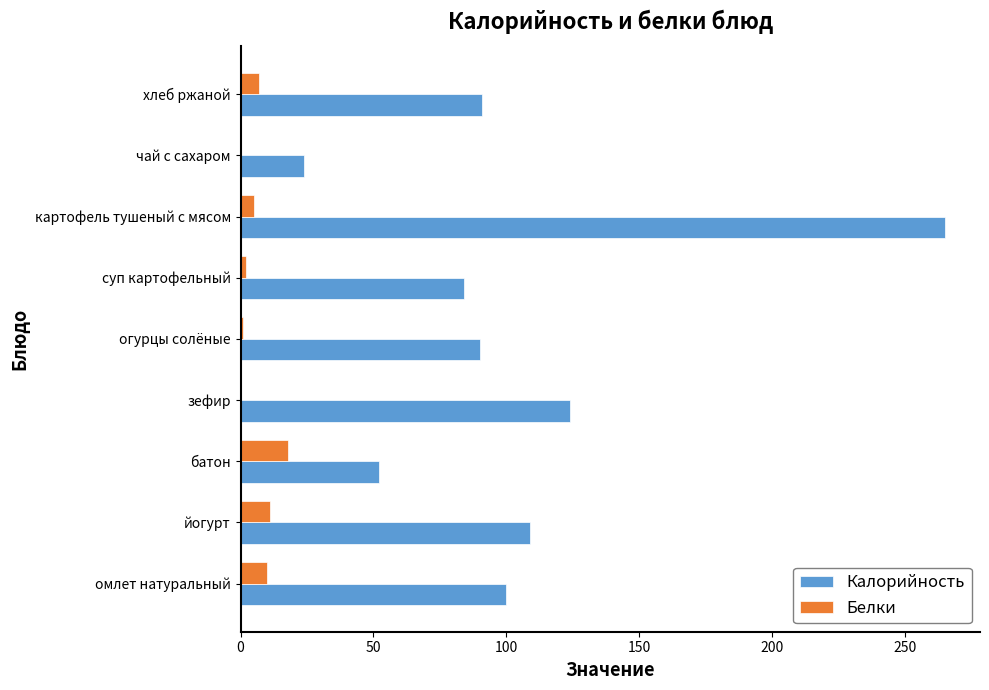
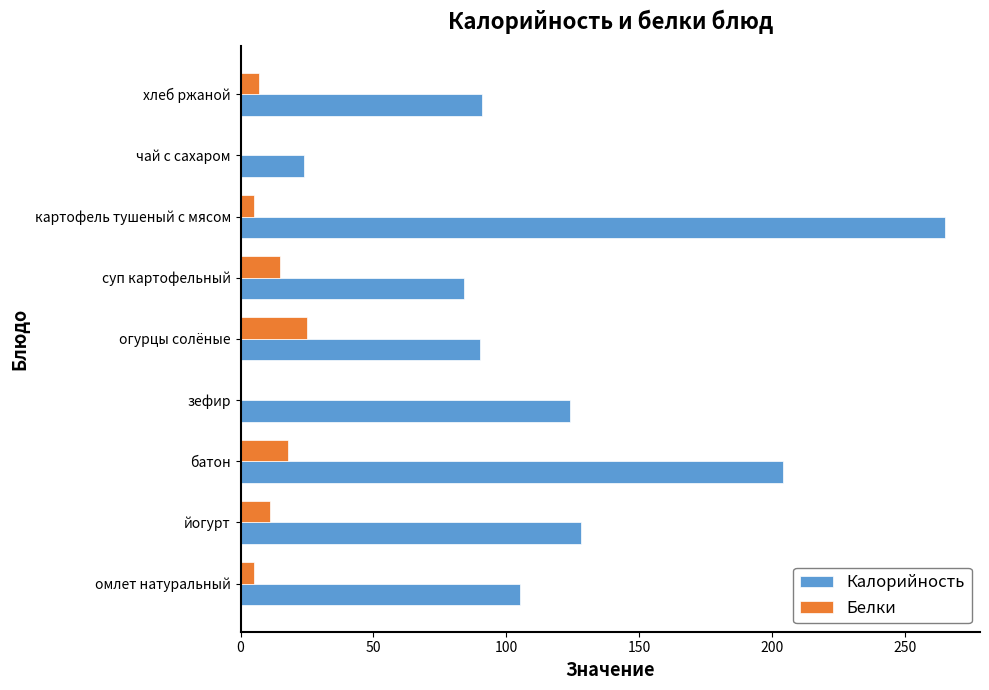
Белки, суп картофельный: 2 -> 15
Белки, огурцы солёные: 1 -> 25
Калорийность, батон: 52 -> 204
Калорийность, йогурт: 109 -> 128
Белки, омлет натуральный: 10 -> 5
Калорийность, омлет натуральный: 100 -> 105
